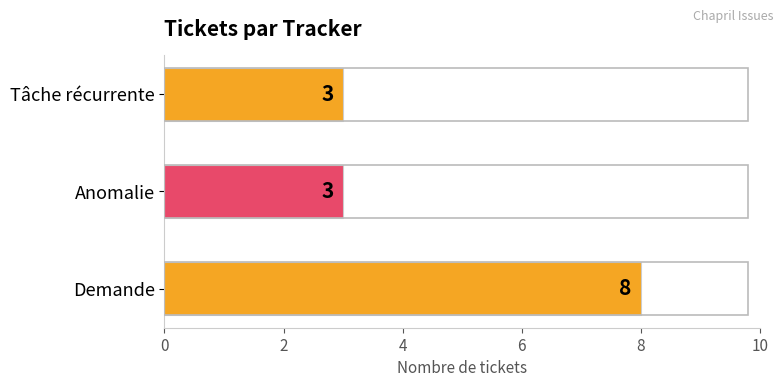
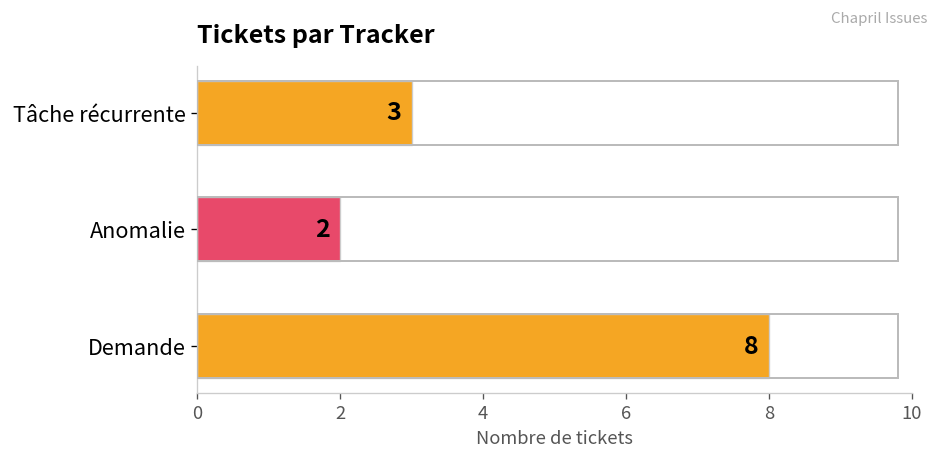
Anomalie: 3 -> 2
